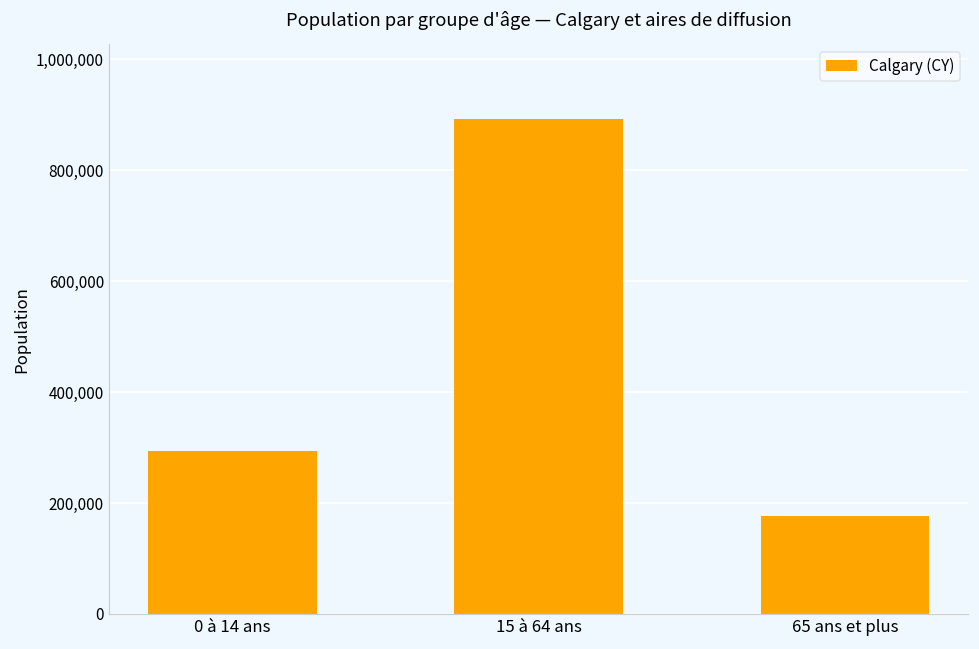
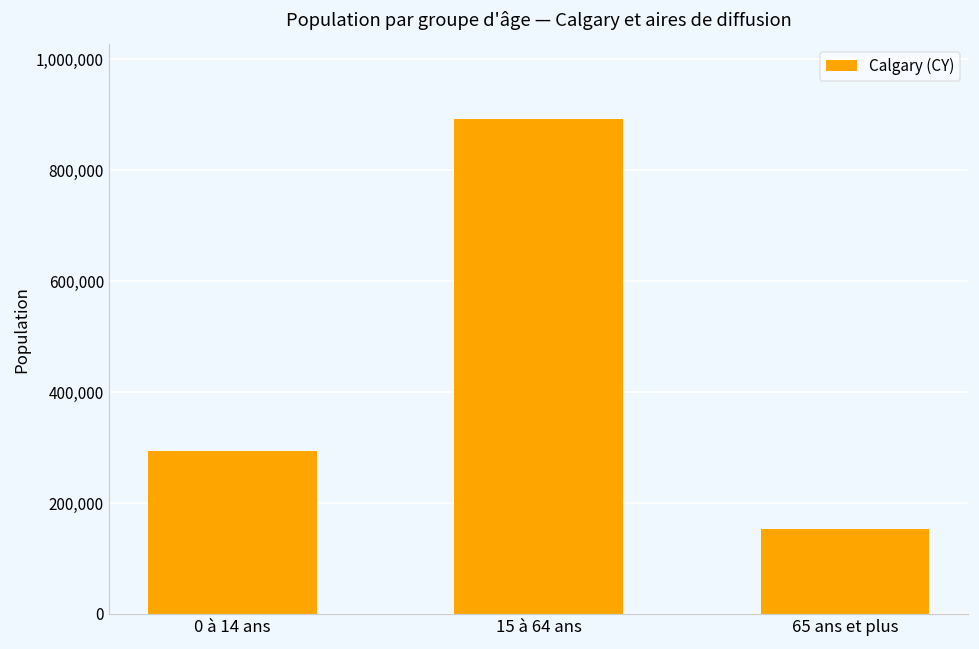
65 ans et plus: 180,000 -> 150,000
